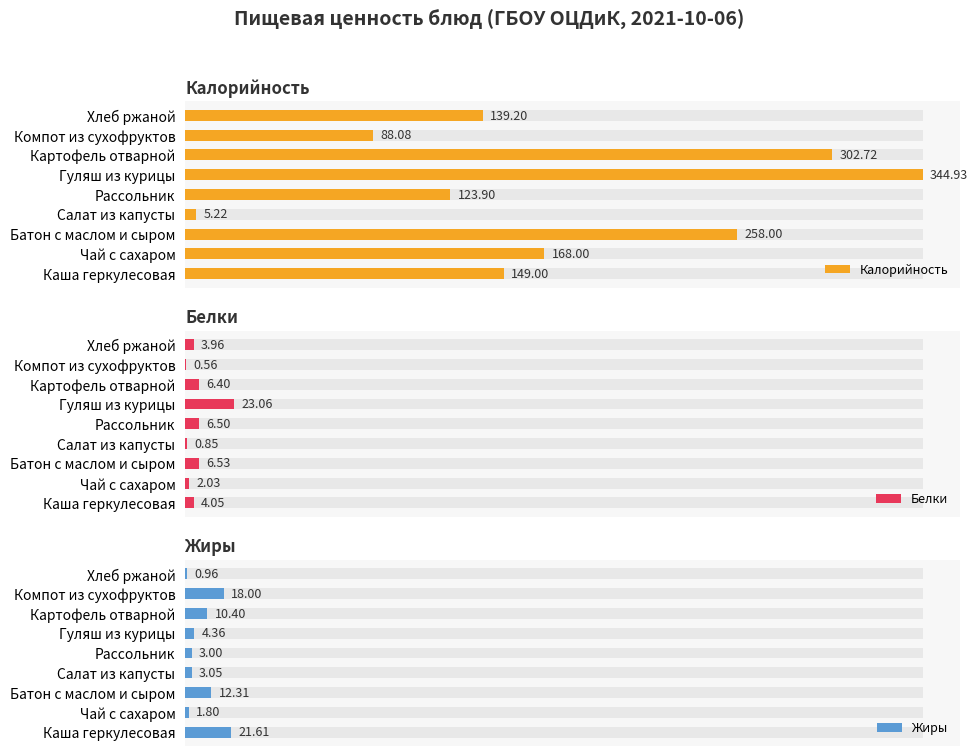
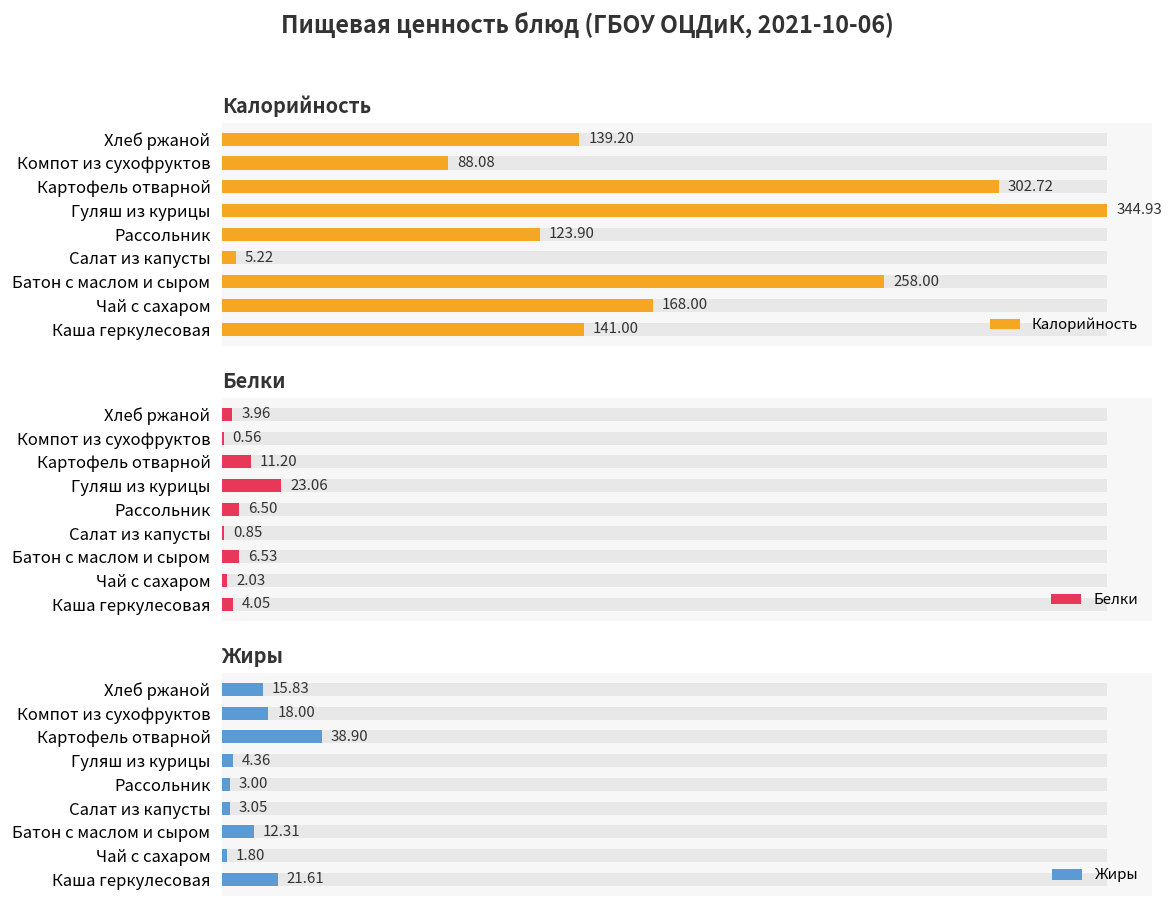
Калорийность, Калорийность, Каша геркулесовая: 149.00 -> 141.00
Белки, Белки, Картофель отварной: 6.40 -> 11.20
Жиры, Жиры, Хлеб ржаной: 0.96 -> 15.83
Жиры, Жиры, Картофель отварной: 10.40 -> 38.90
